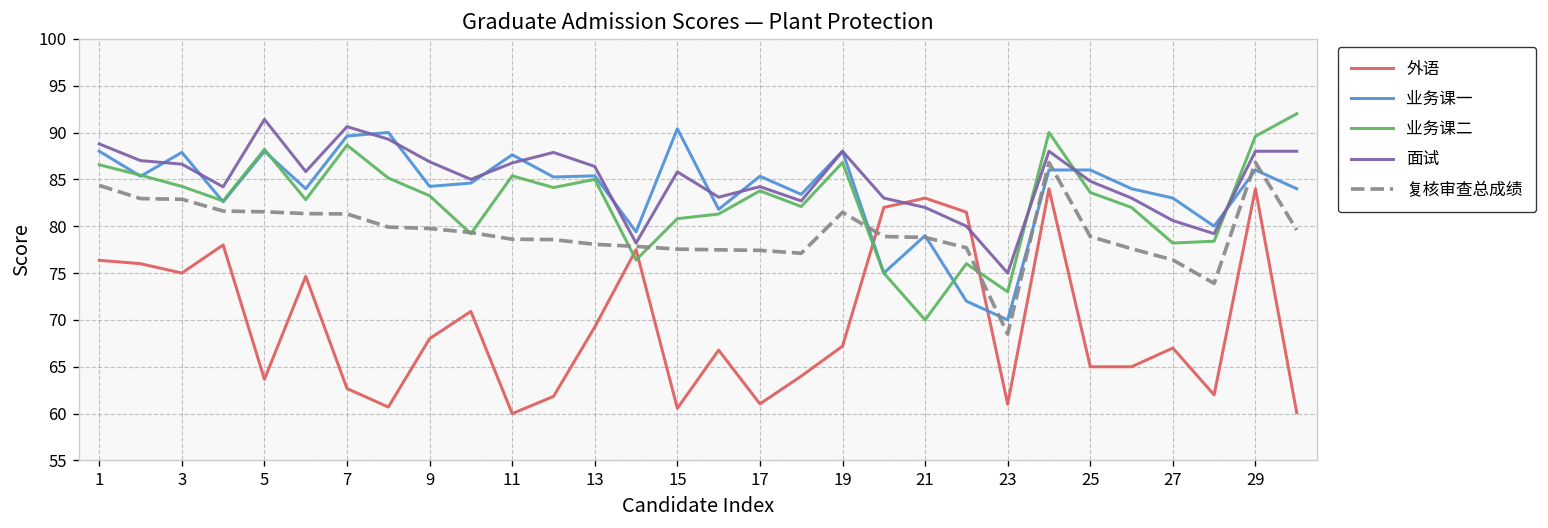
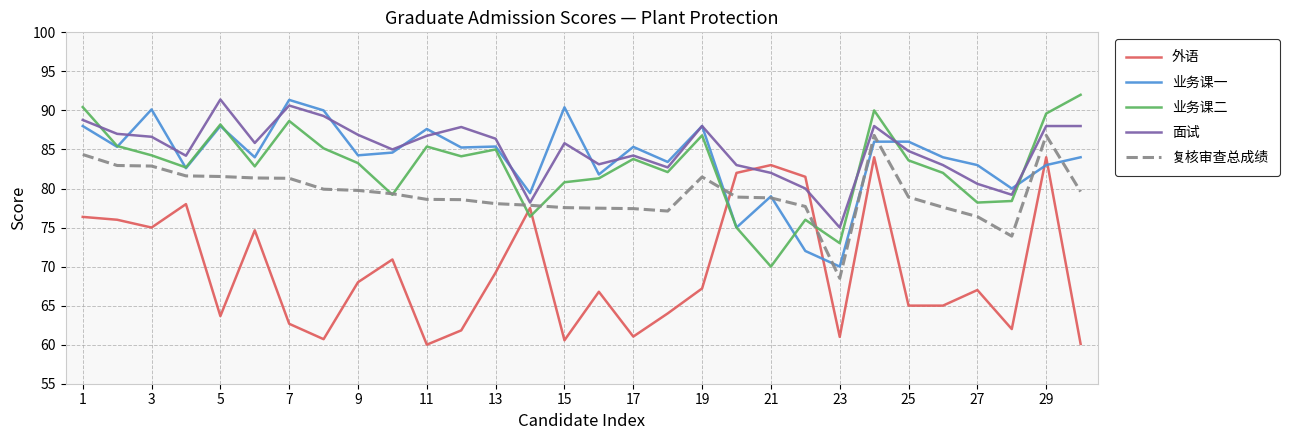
业务课二, 1: 87 -> 90
业务课一, 3: 88 -> 90
业务课一, 7: 90 -> 91
业务课一, 29: 86 -> 83
